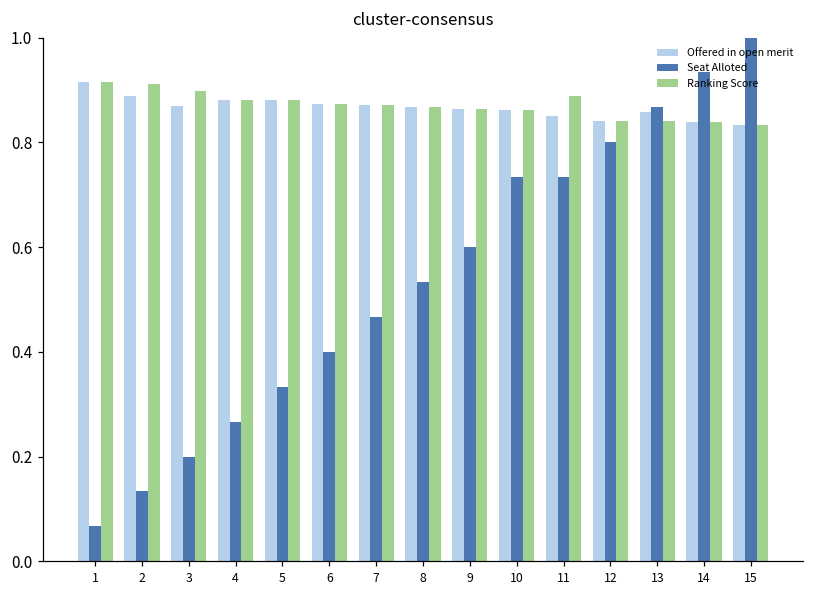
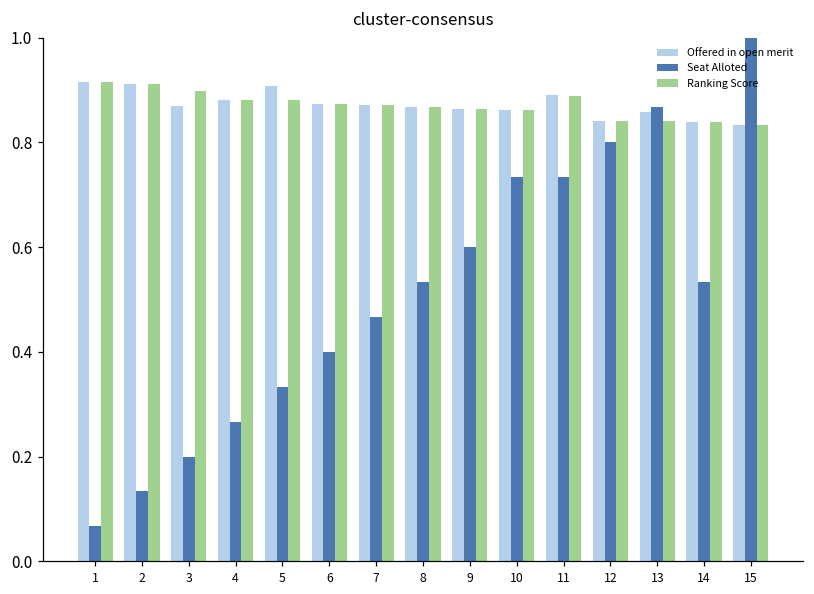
Offered in open merit, 2: 0.89 -> 0.91
Offered in open merit, 5: 0.88 -> 0.91
Offered in open merit, 11: 0.85 -> 0.89
Seat Alloted, 14: 0.93 -> 0.53
